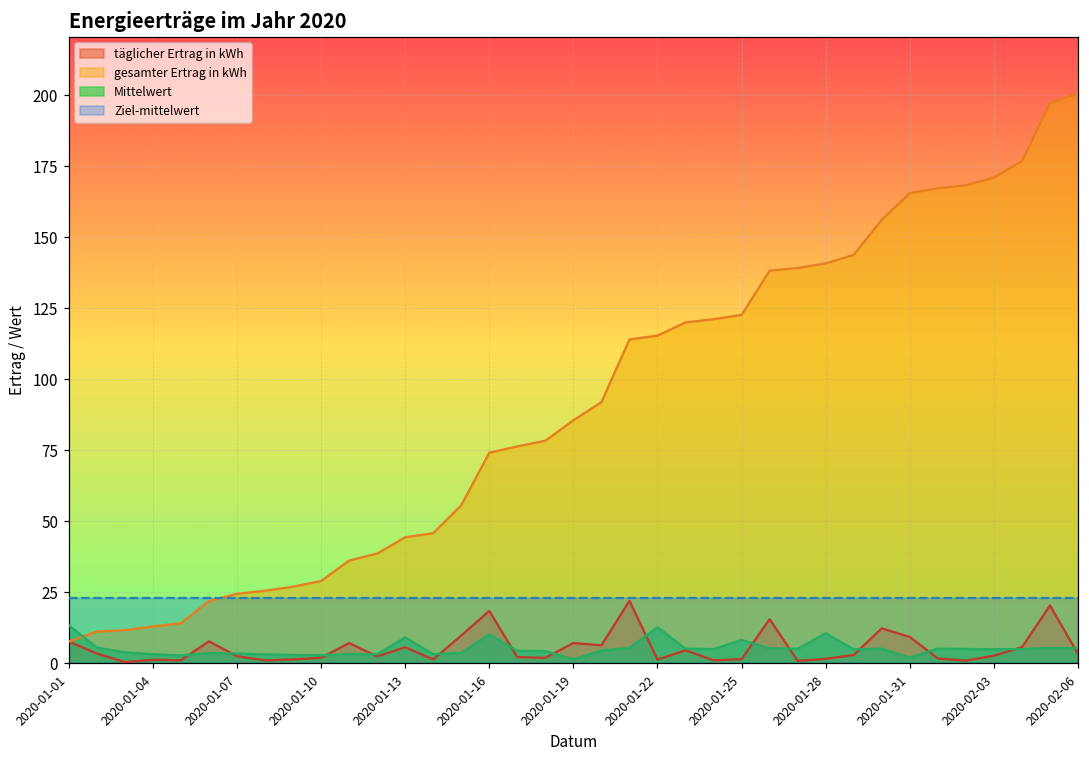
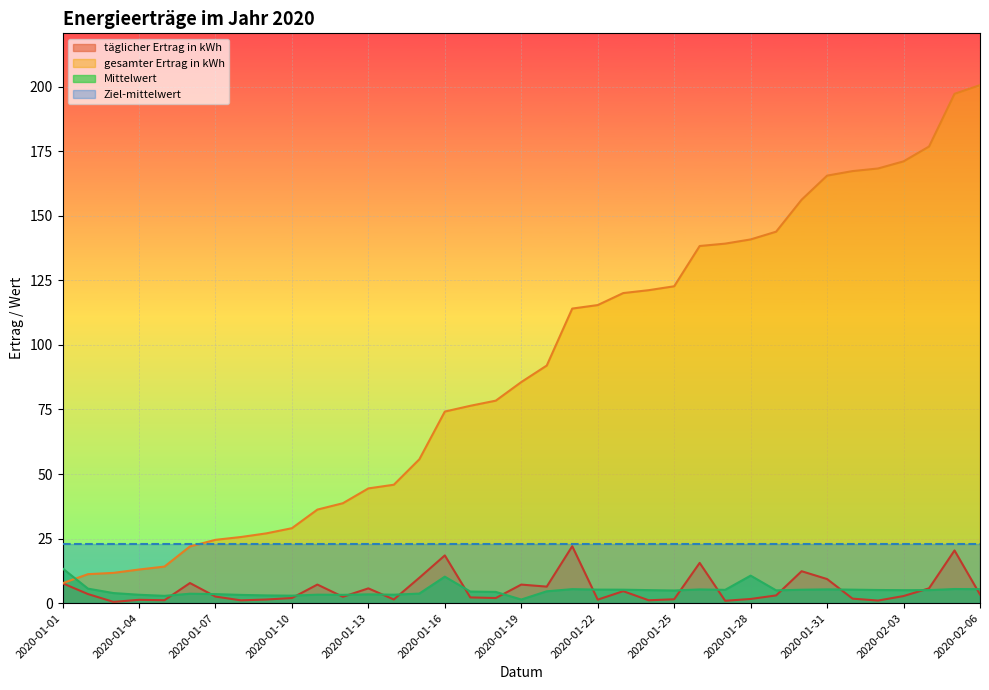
Mittelwert, 2020-01-13: 9 -> 3
Mittelwert, 2020-01-22: 13 -> 5
Mittelwert, 2020-01-25: 8 -> 5
Mittelwert, 2020-01-31: 2 -> 5
